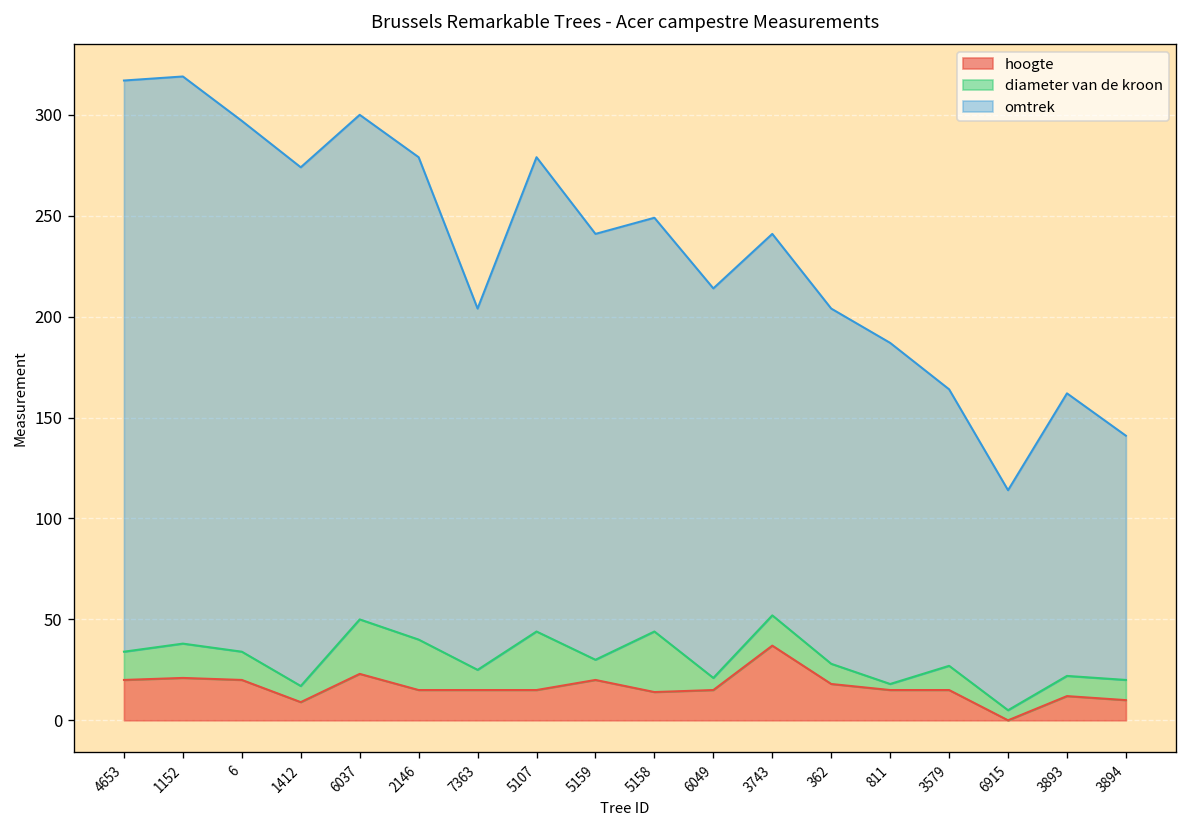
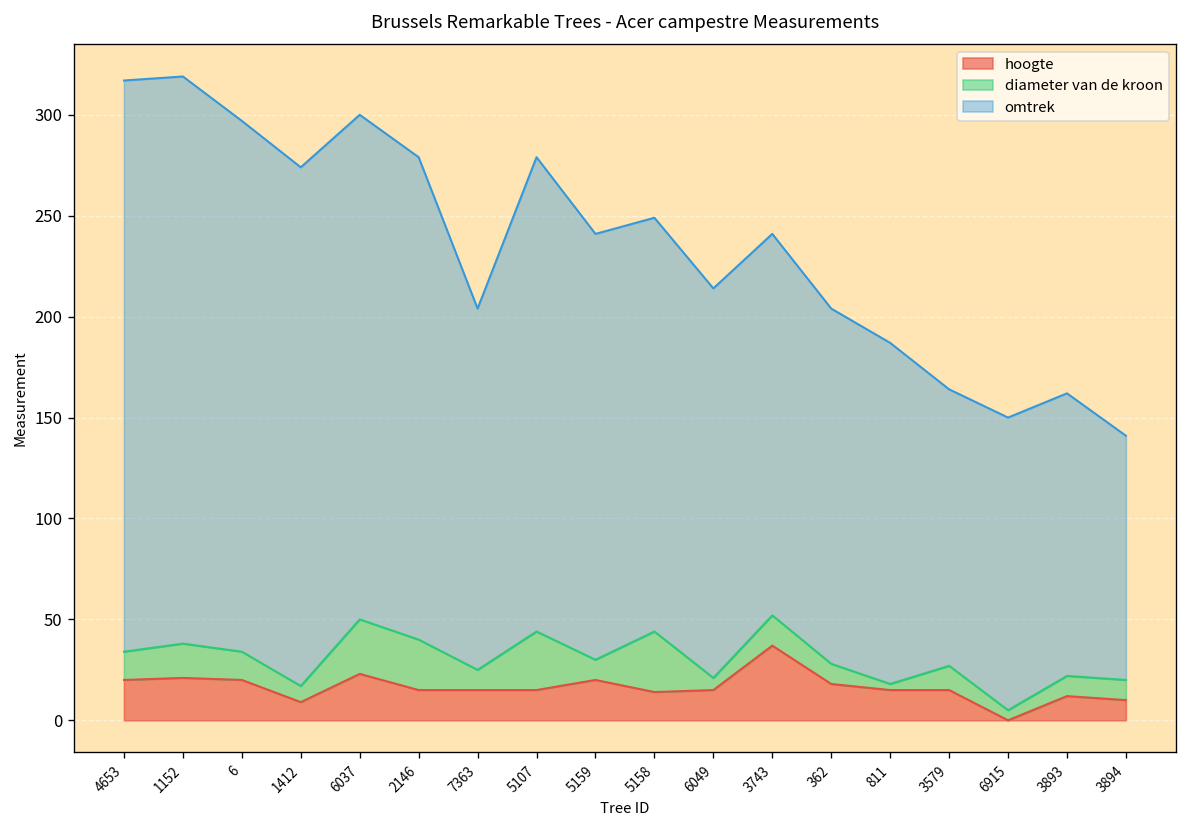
omtrek, 6915: 109 -> 145
